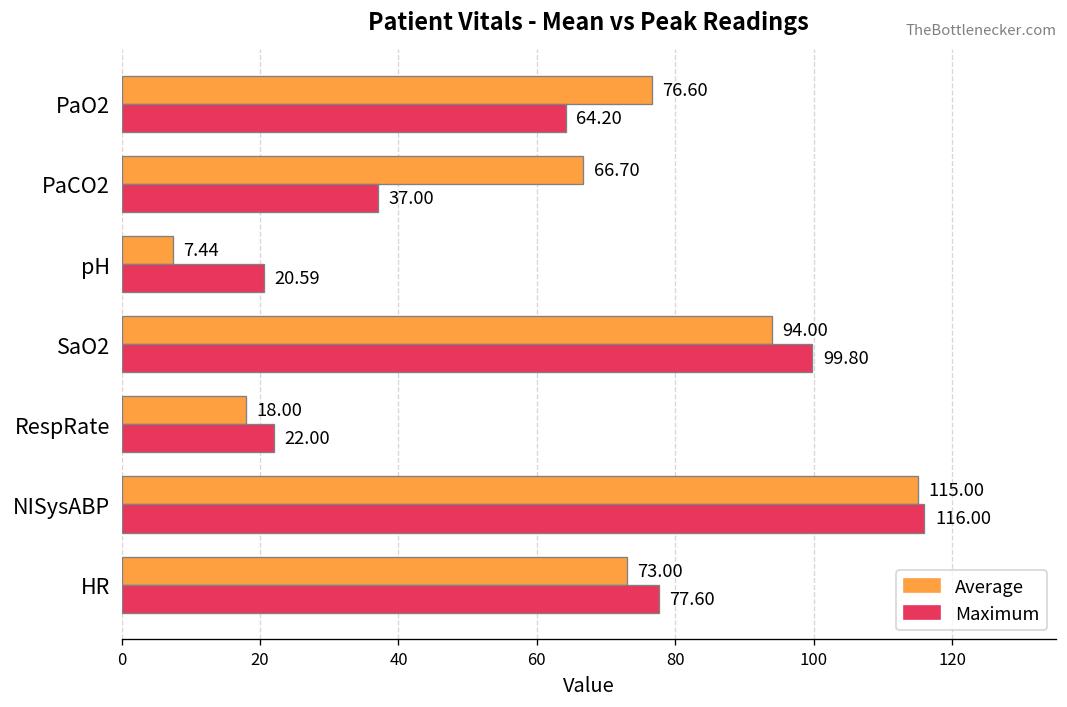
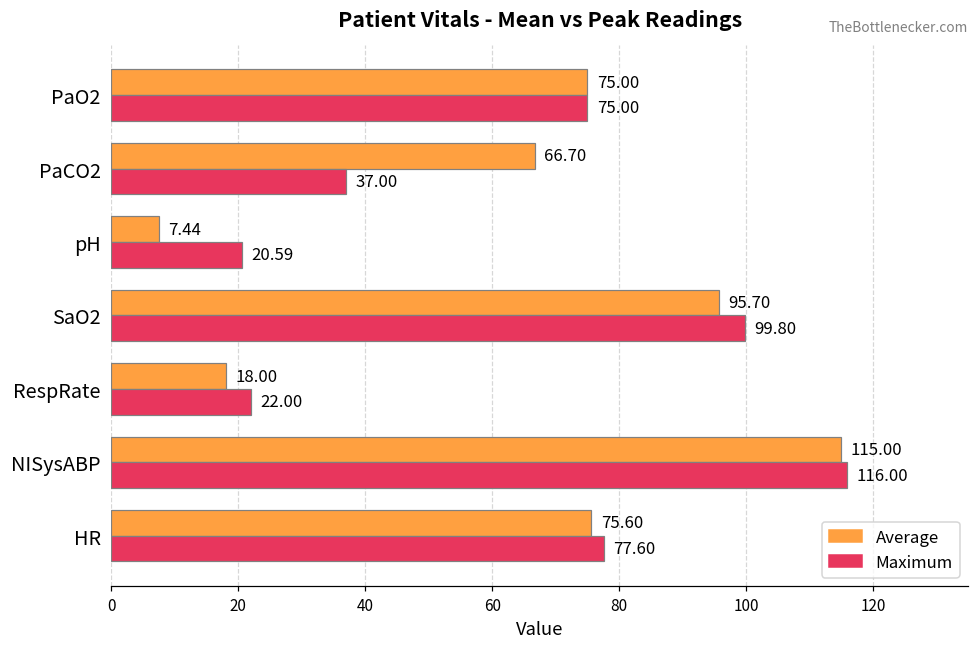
Average, PaO2: 76.60 -> 75.00
Maximum, PaO2: 64.20 -> 75.00
Average, SaO2: 94.00 -> 95.70
Average, HR: 73.00 -> 75.60
